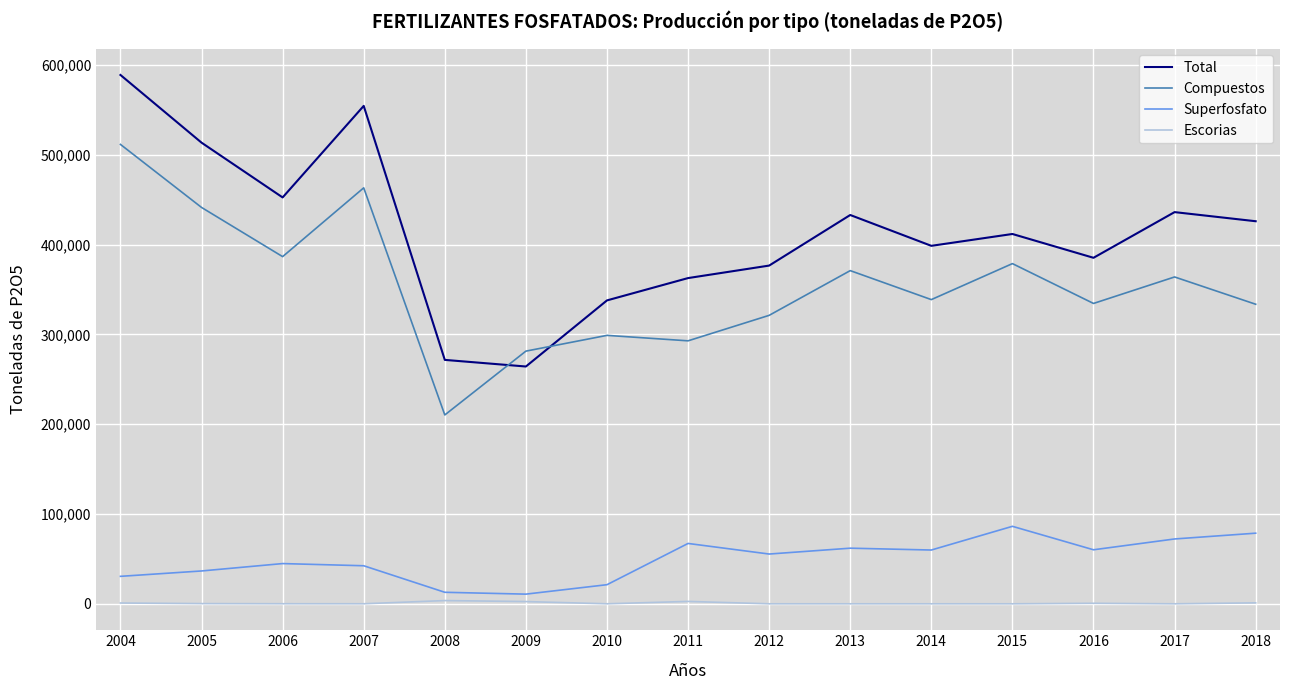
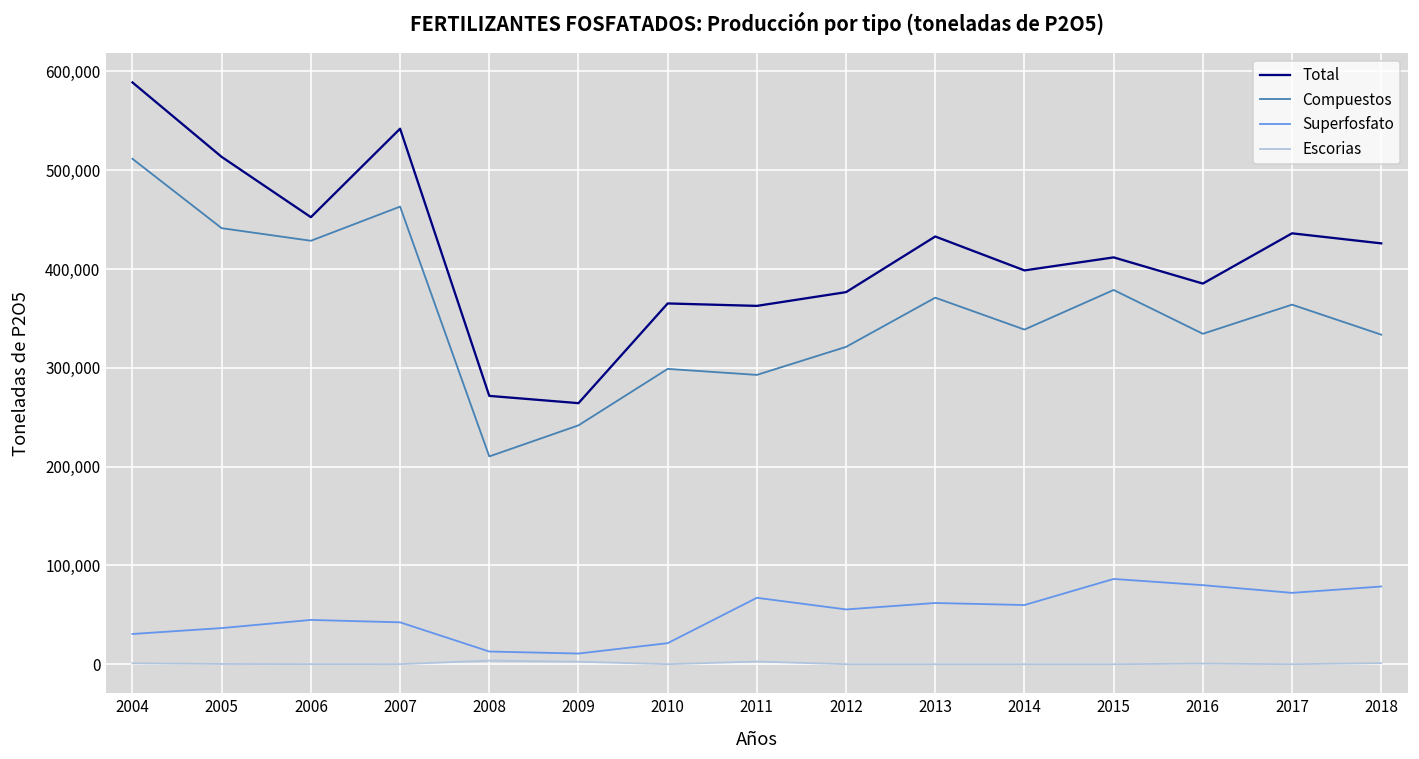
Compuestos, 2006: 390,000 -> 430,000
Total, 2007: 550,000 -> 540,000
Compuestos, 2009: 280,000 -> 240,000
Total, 2010: 340,000 -> 370,000
Superfosfato, 2016: 60,000 -> 80,000
